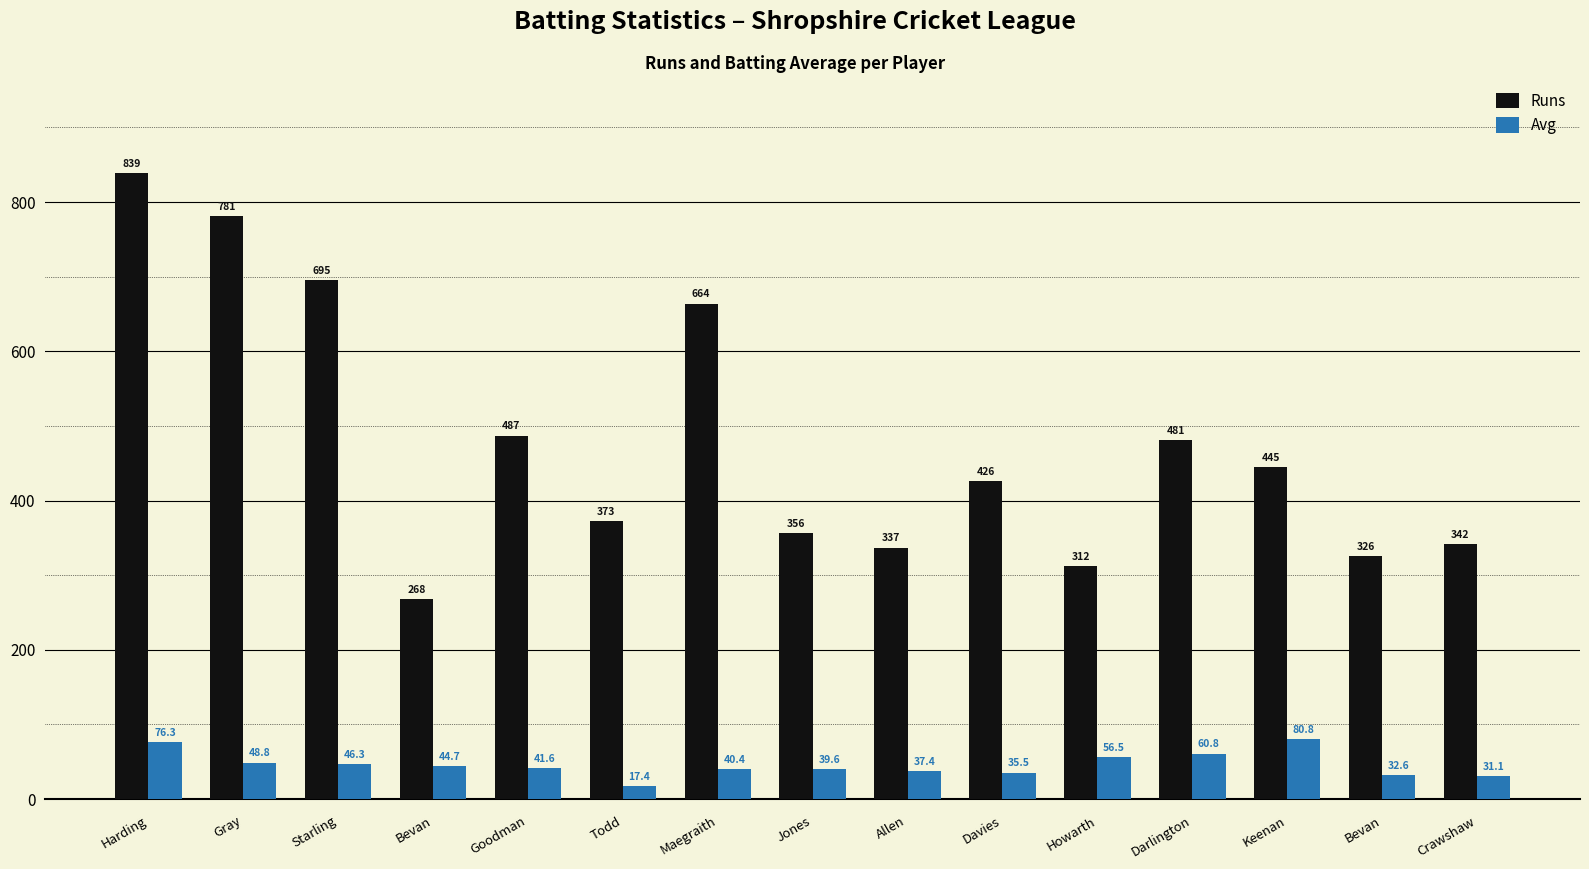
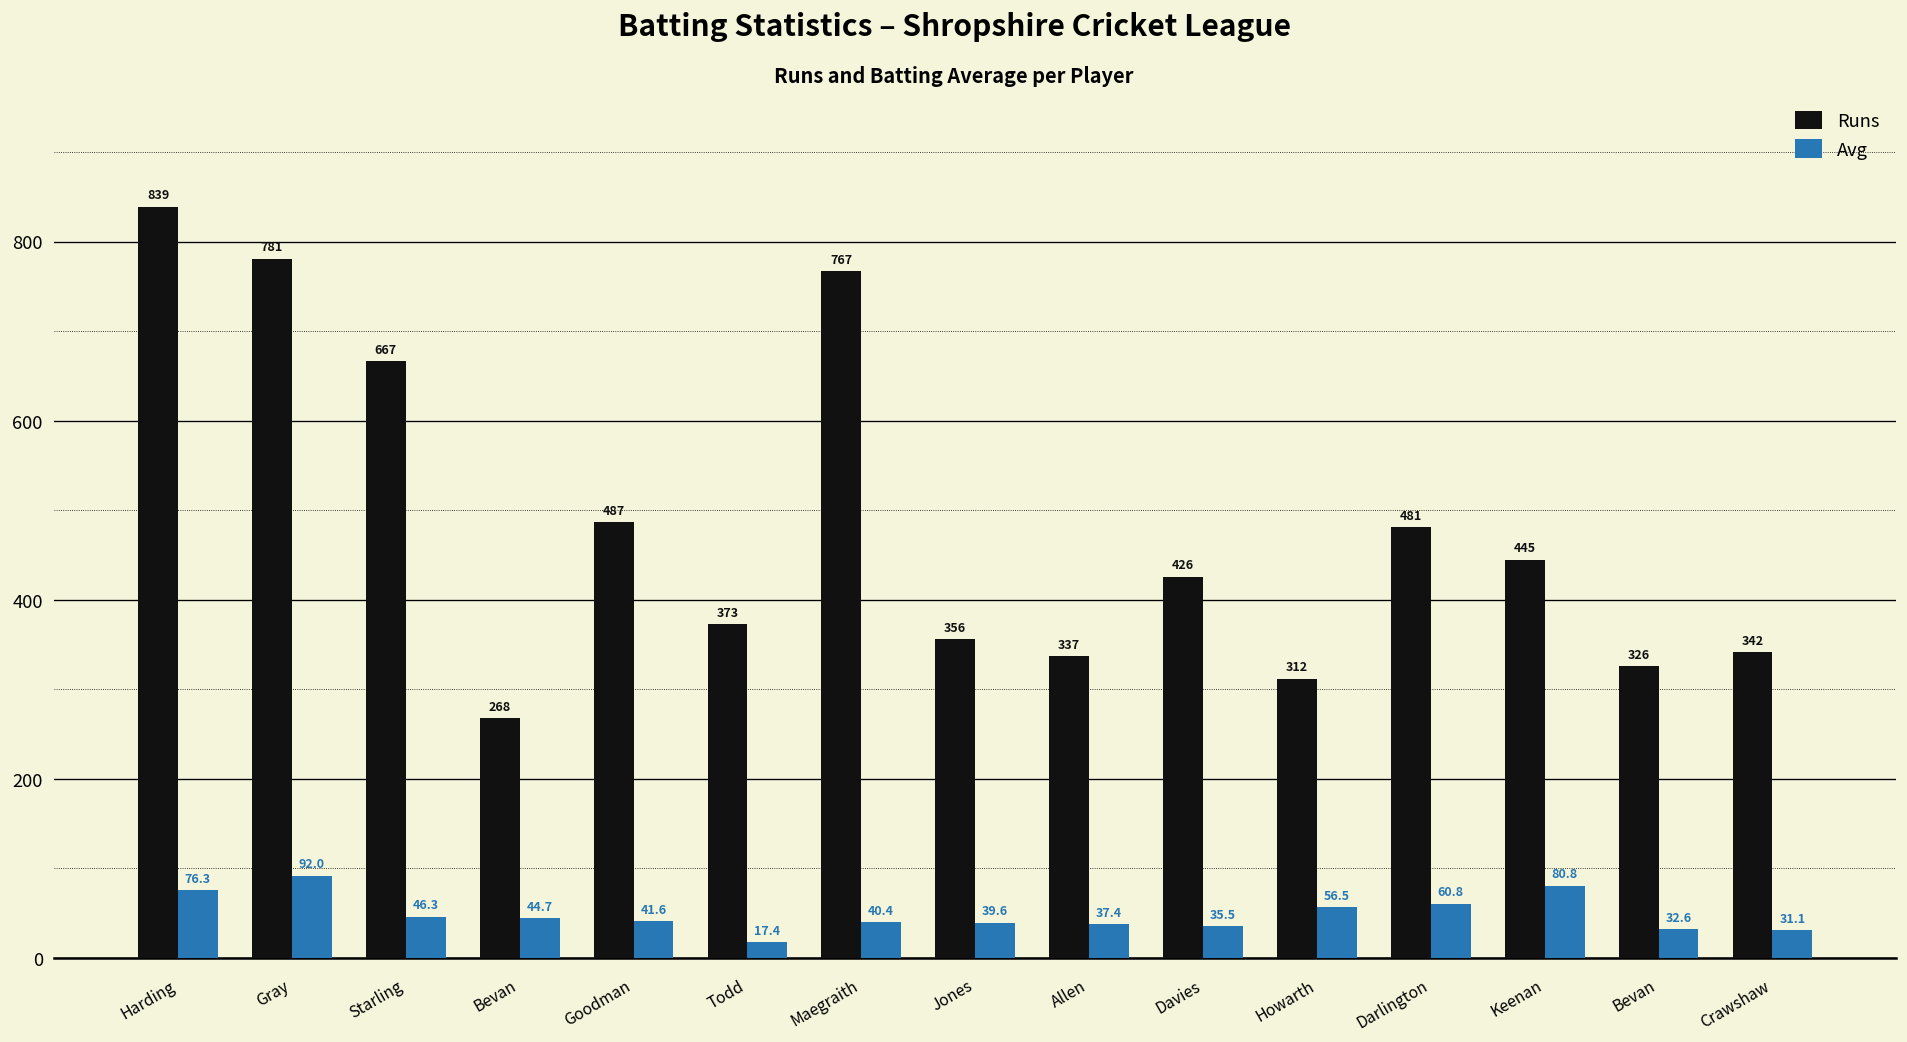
Avg, Gray: 48.8 -> 92.0
Runs, Starling: 695 -> 667
Runs, Maegraith: 664 -> 767
